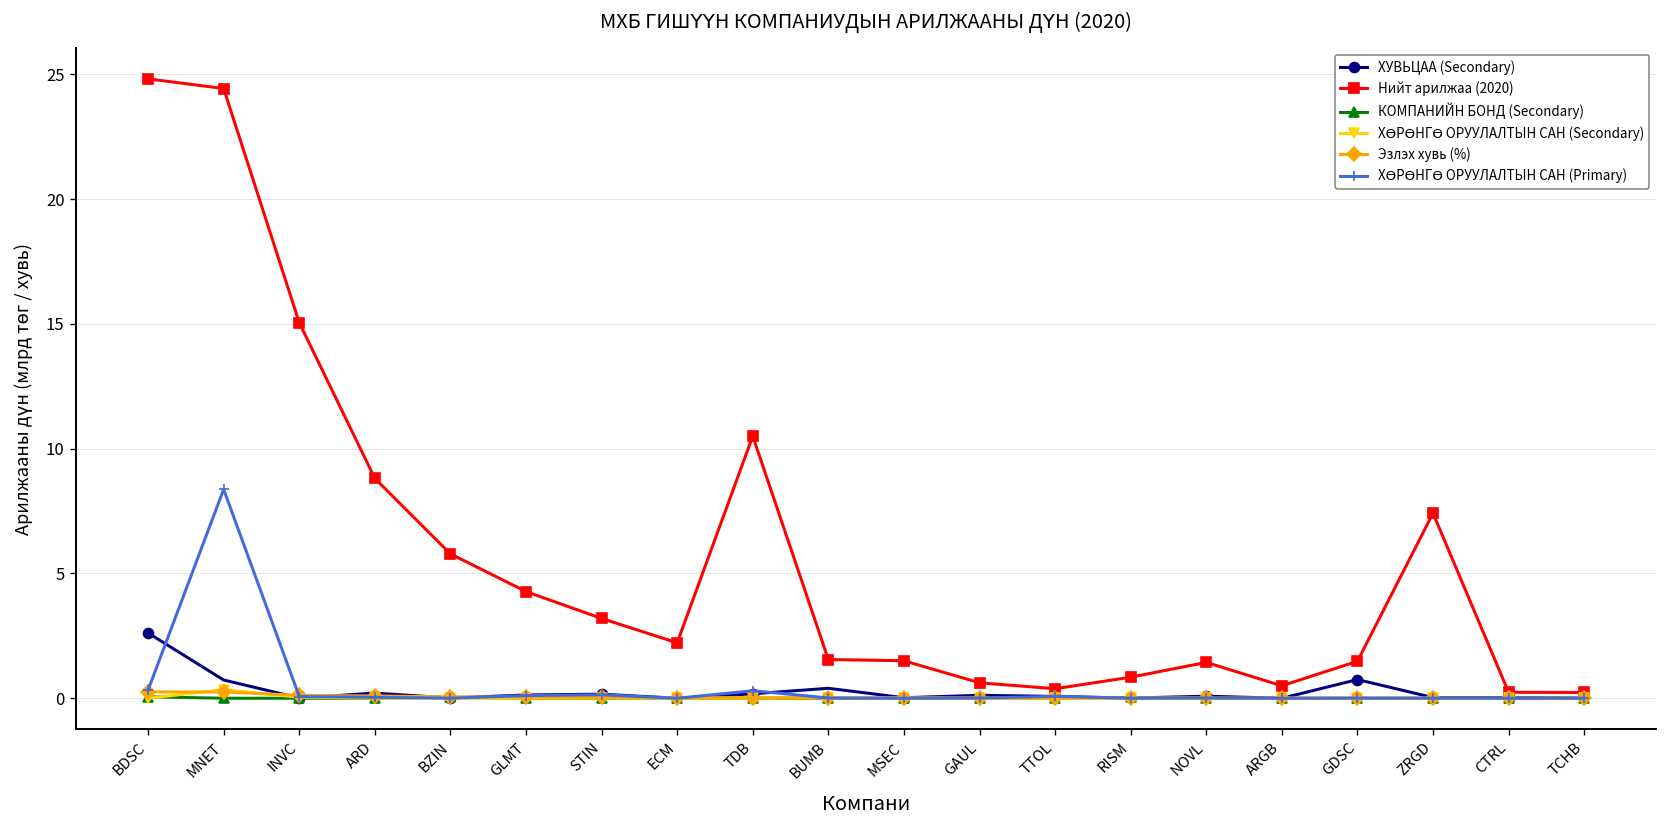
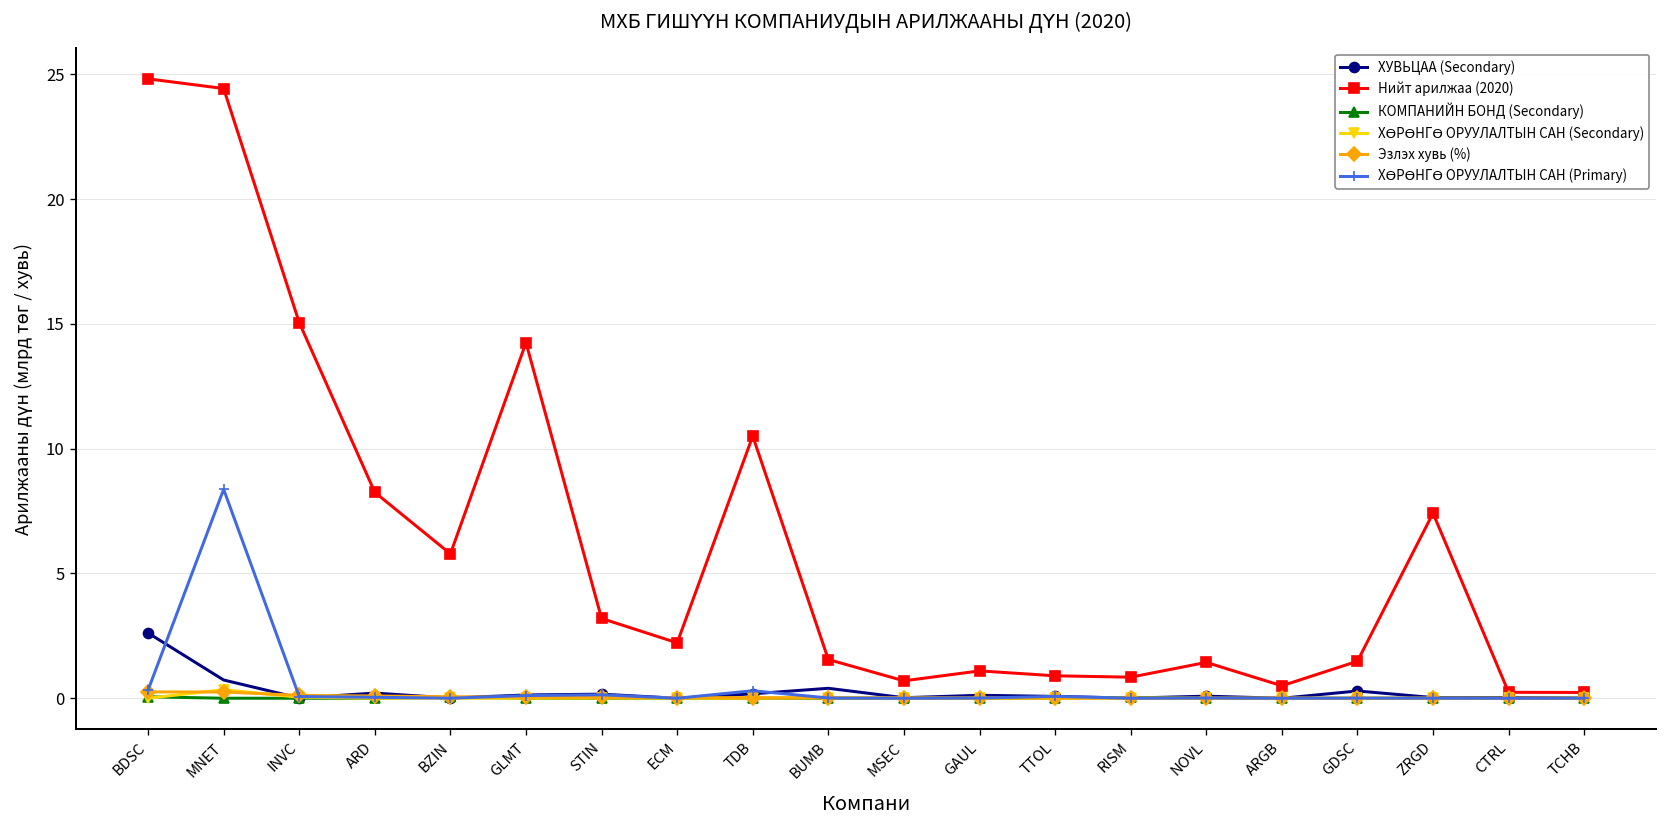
Нийт арилжаа (2020), ARD: 8.8 -> 8.3
Нийт арилжаа (2020), GLMT: 4.3 -> 14.3
Нийт арилжаа (2020), MSEC: 1.5 -> 0.7
Нийт арилжаа (2020), GAUL: 0.6 -> 1.1
Нийт арилжаа (2020), TTOL: 0.4 -> 0.9
ХУВЬЦАА (Secondary), GDSC: 0.7 -> 0.3
